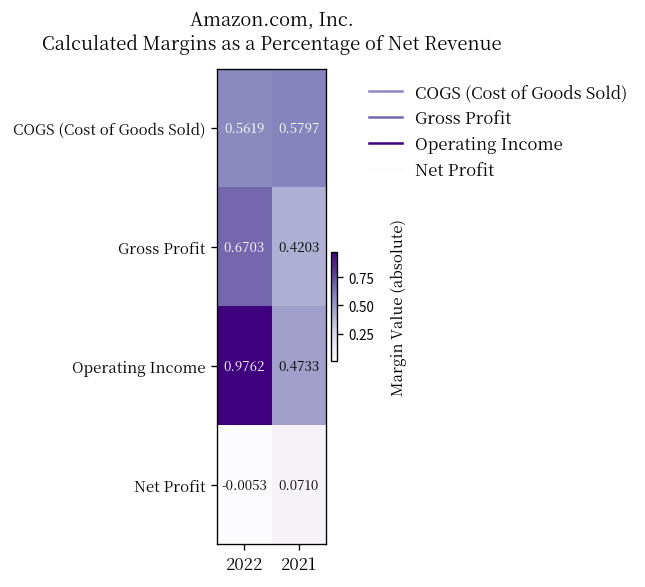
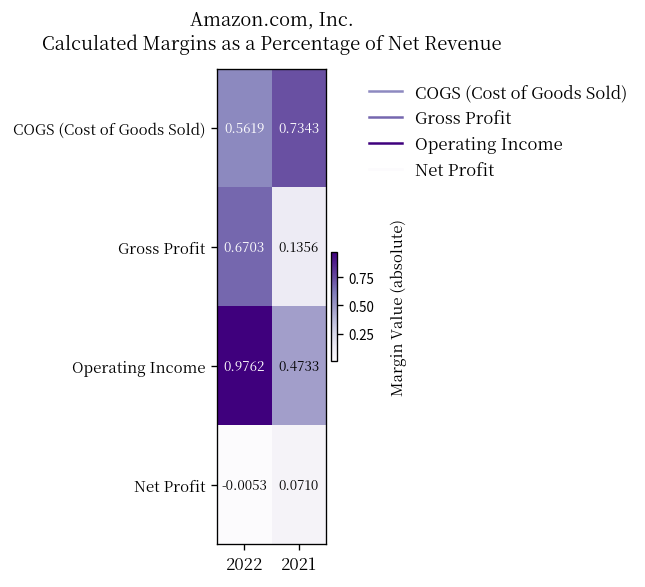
COGS (Cost of Goods Sold), 2021: 0.5797 -> 0.7343
Gross Profit, 2021: 0.4203 -> 0.1356
